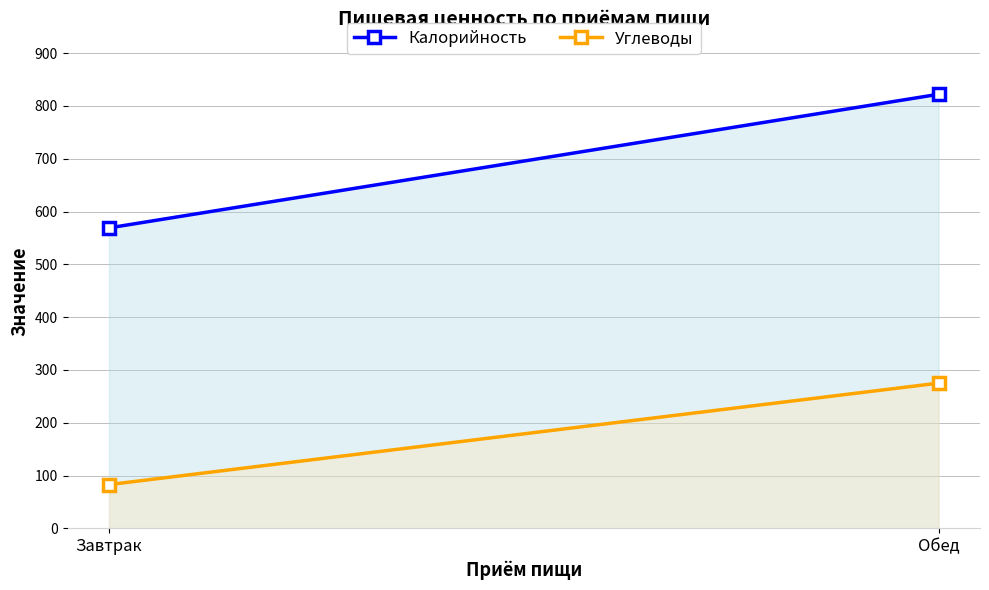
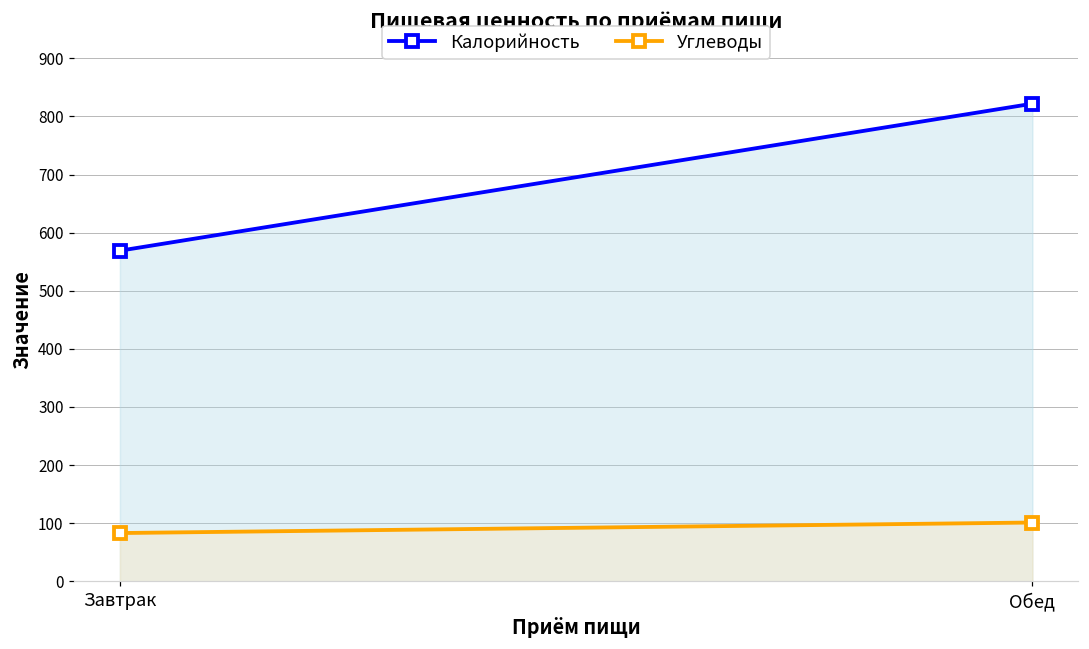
Углеводы, Обед: 280 -> 100
